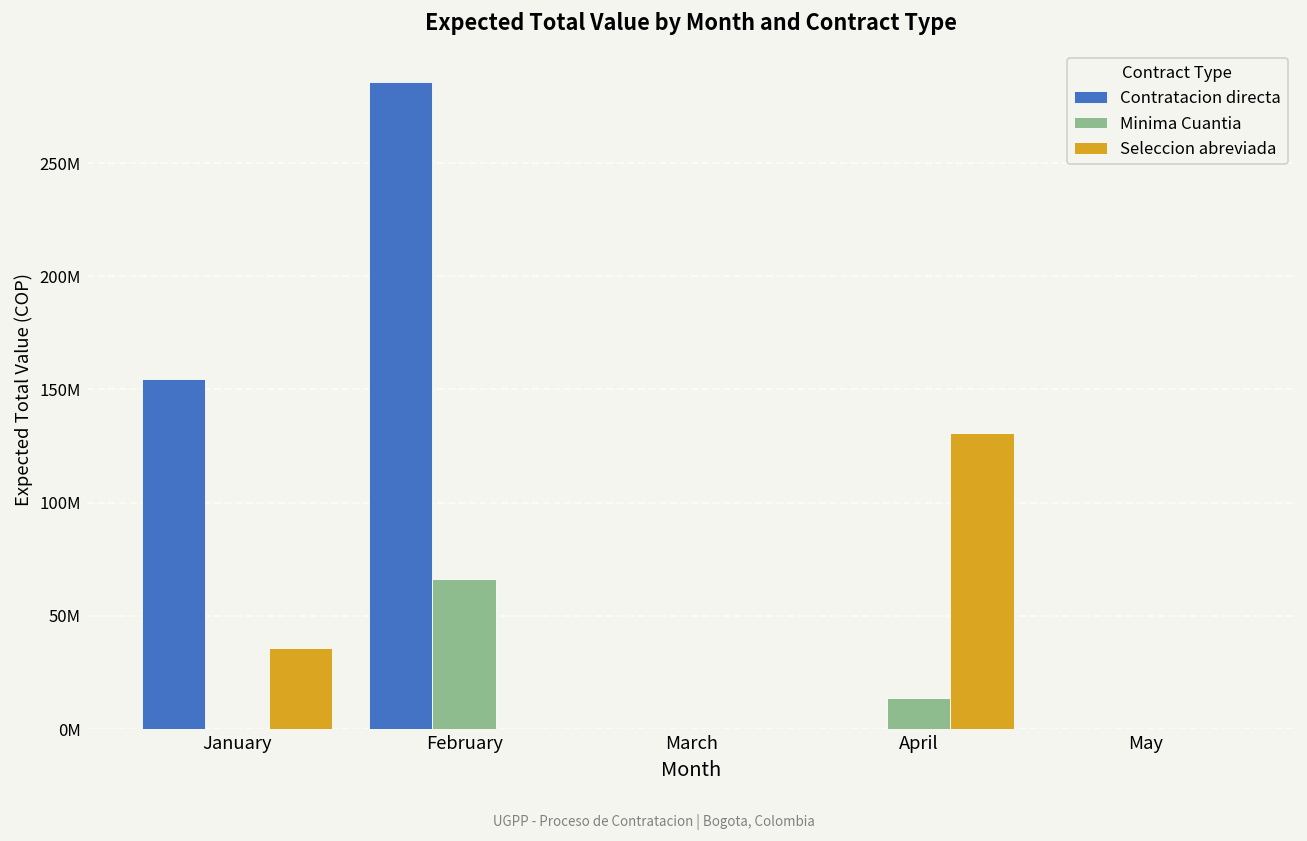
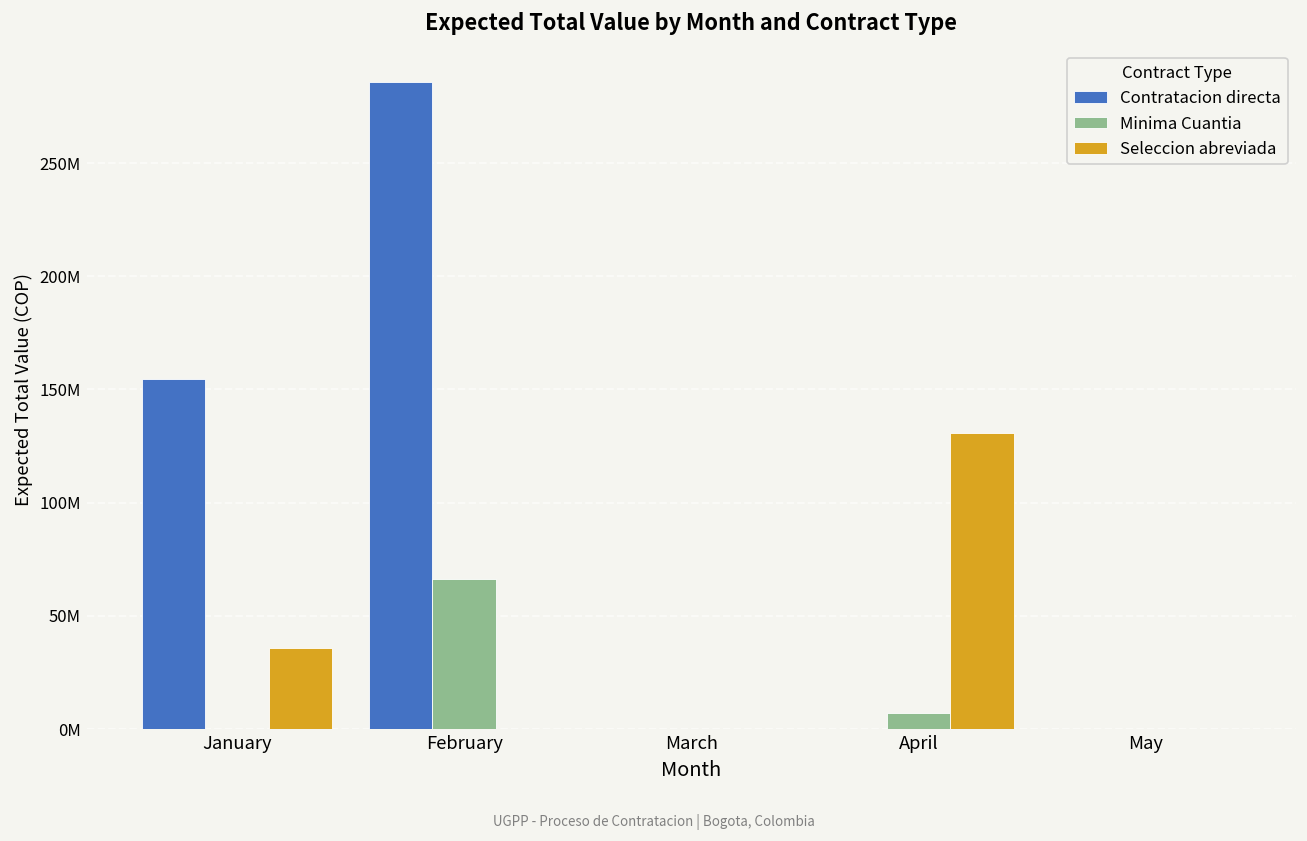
Minima Cuantia, April: 14000000 -> 7000000
